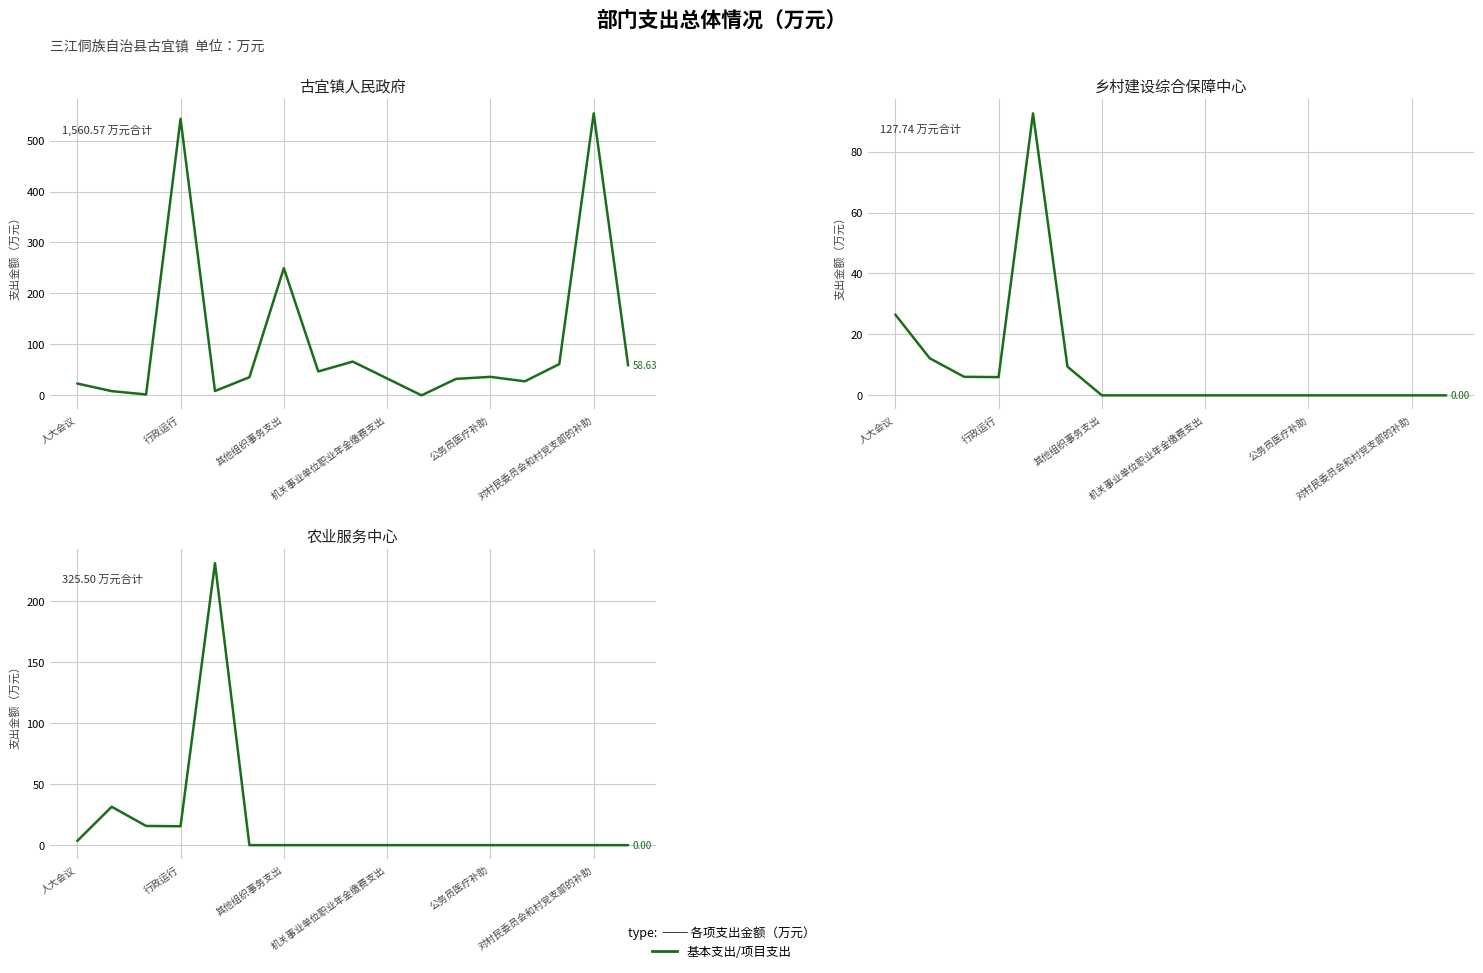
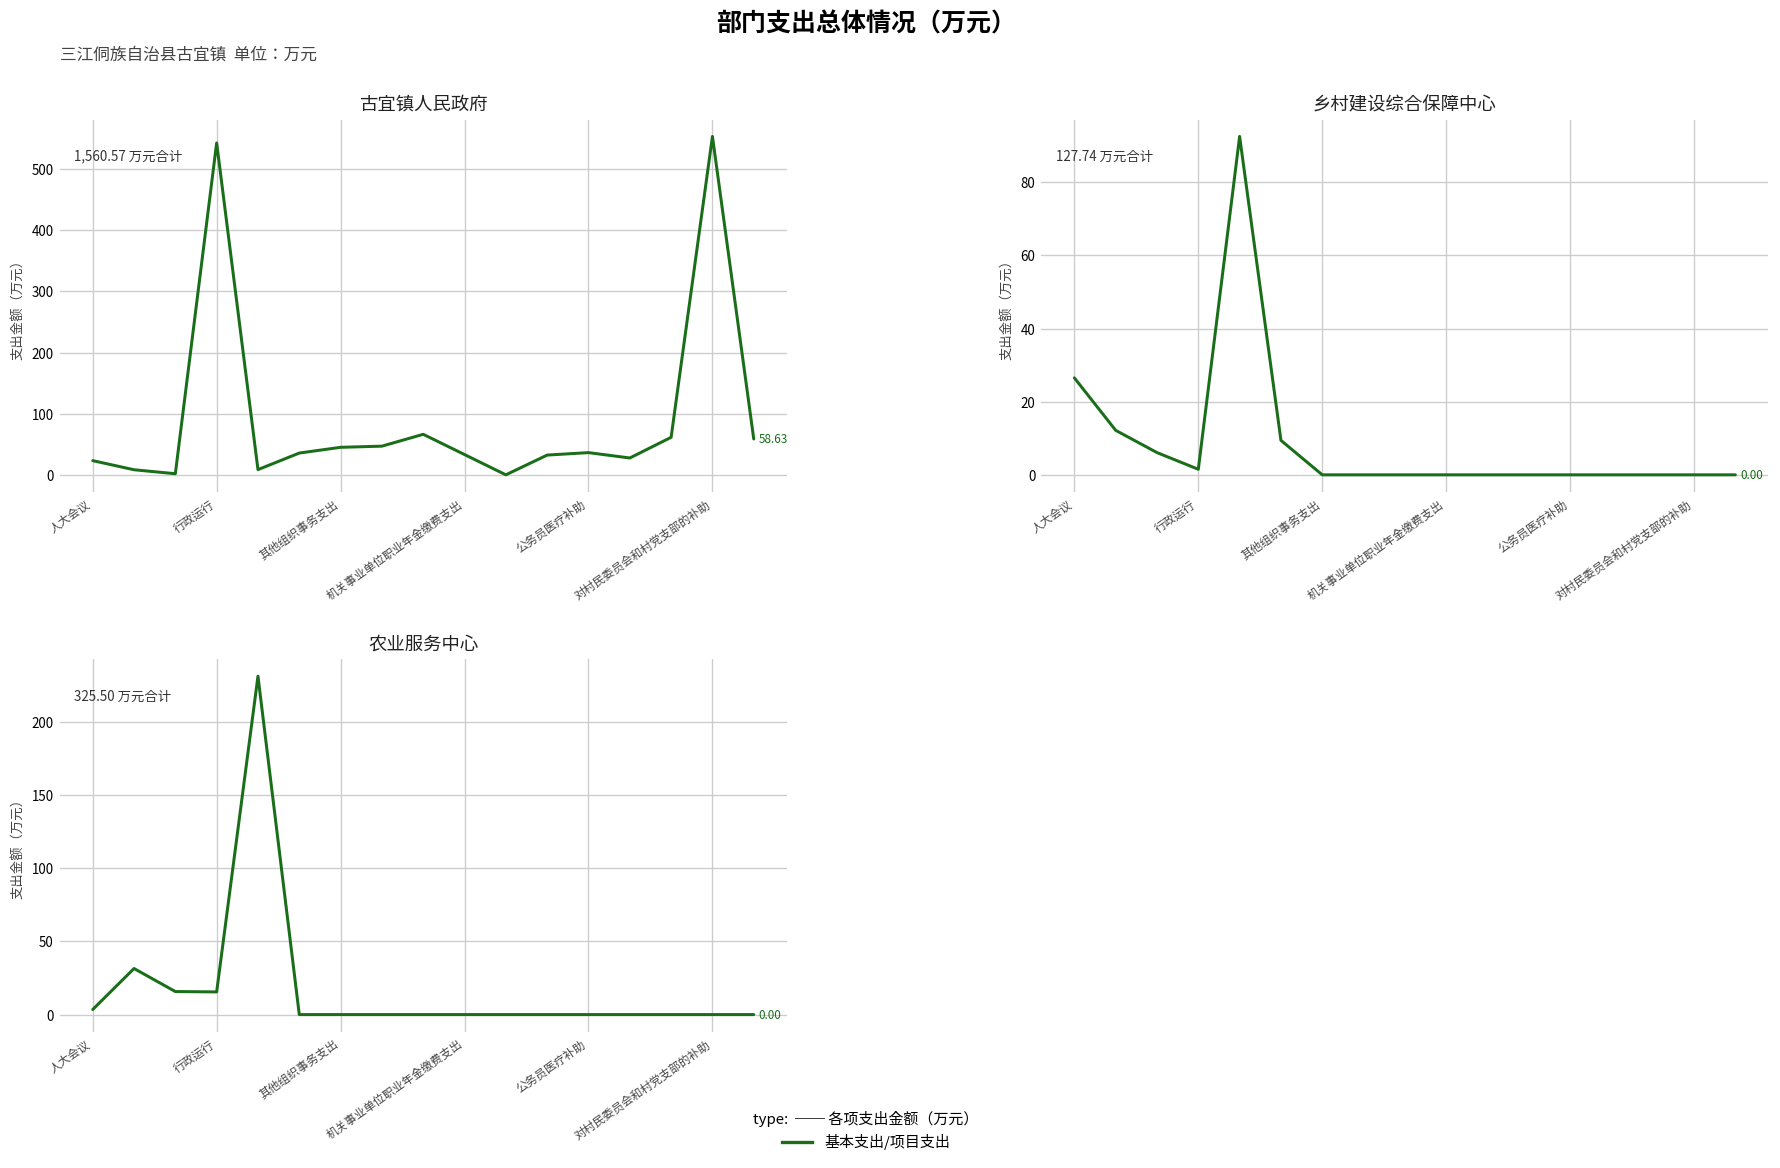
古宜镇人民政府, 其他组织事务支出: 250 -> 50
乡村建设综合保障中心, 行政运行: 6 -> 2
